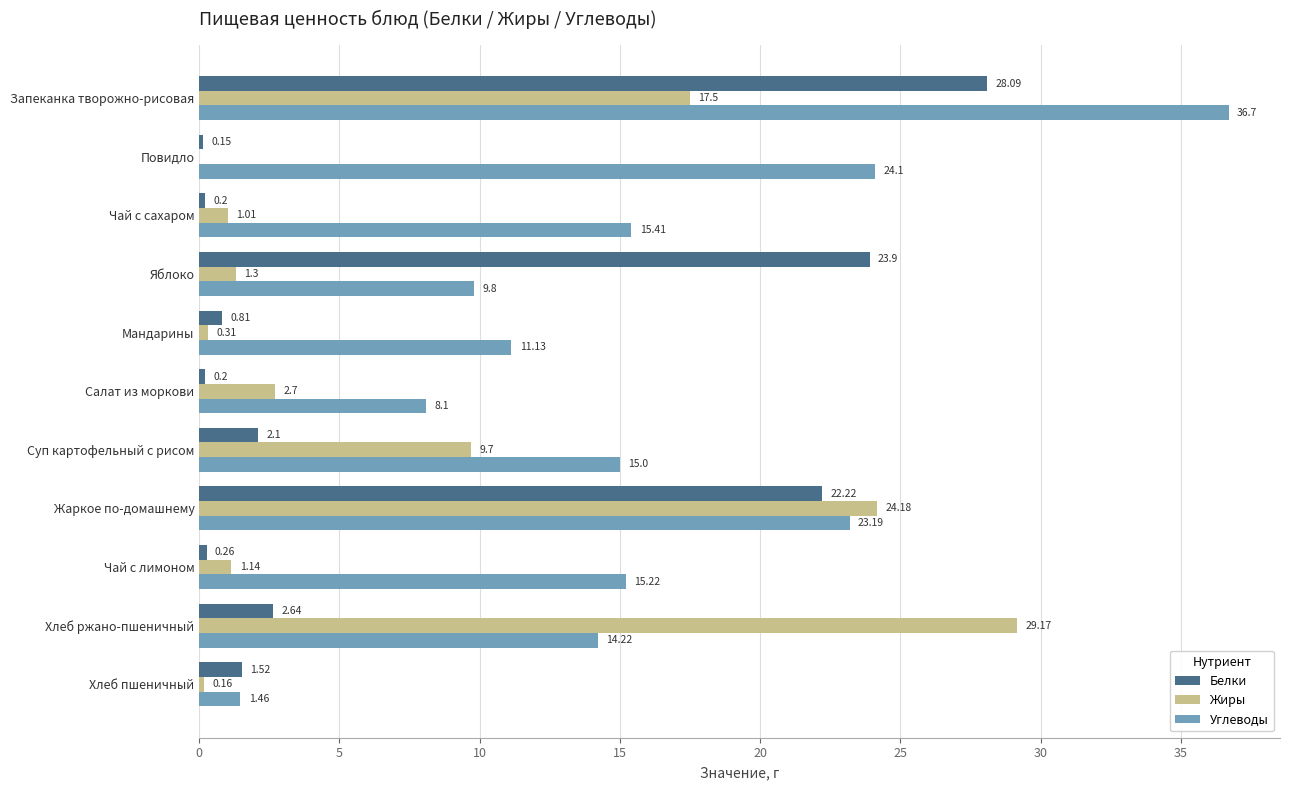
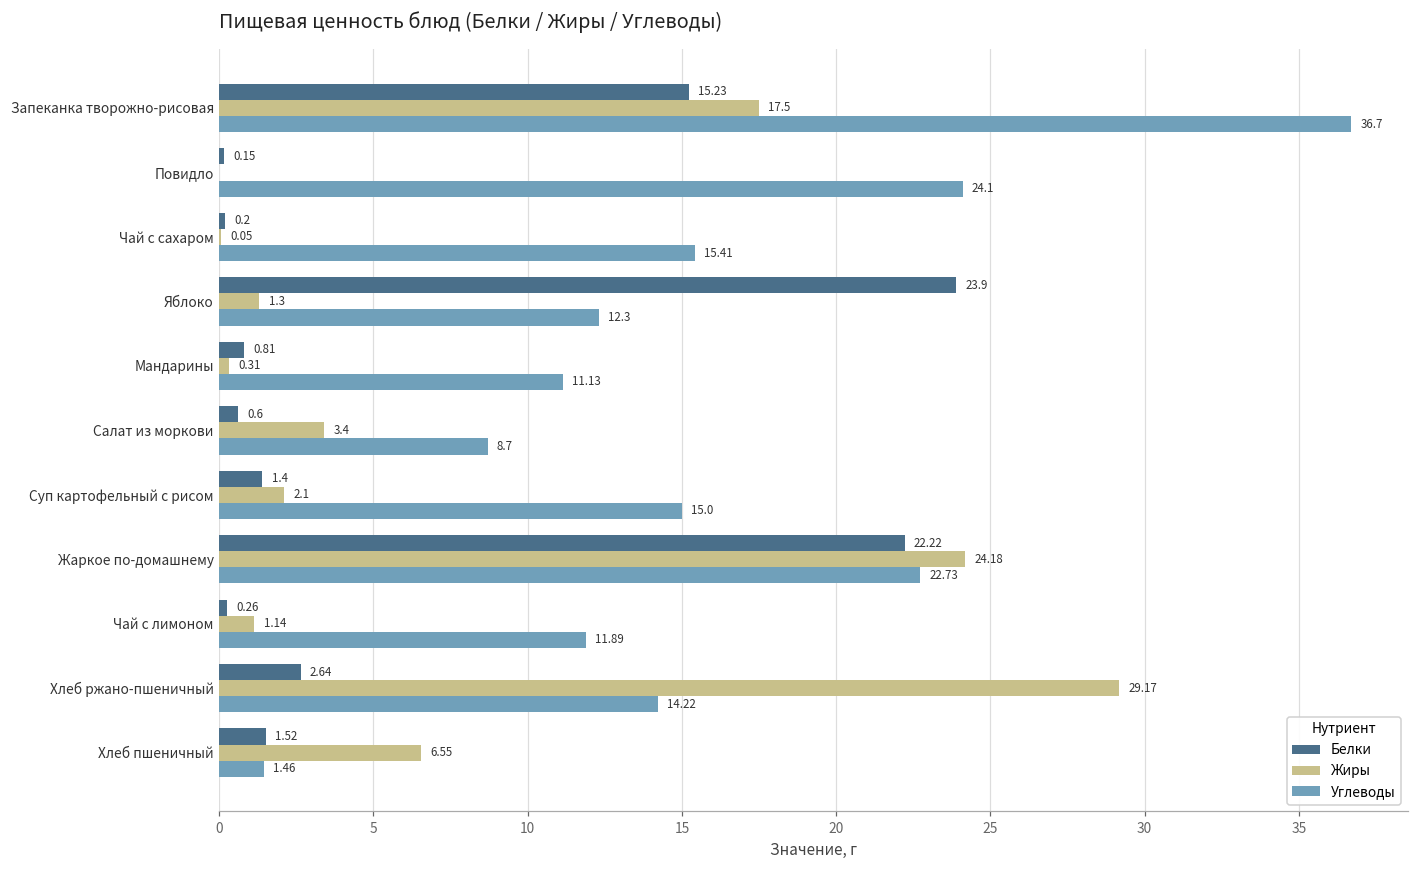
Белки, Запеканка творожно-рисовая: 28.09 -> 15.23
Жиры, Чай с сахаром: 1.01 -> 0.05
Углеводы, Яблоко: 9.8 -> 12.3
Белки, Салат из моркови: 0.2 -> 0.6
Жиры, Салат из моркови: 2.7 -> 3.4
Углеводы, Салат из моркови: 8.1 -> 8.7
Белки, Суп картофельный с рисом: 2.1 -> 1.4
Жиры, Суп картофельный с рисом: 9.7 -> 2.1
Углеводы, Жаркое по-домашнему: 23.19 -> 22.73
Углеводы, Чай с лимоном: 15.22 -> 11.89
Жиры, Хлеб пшеничный: 0.16 -> 6.55
